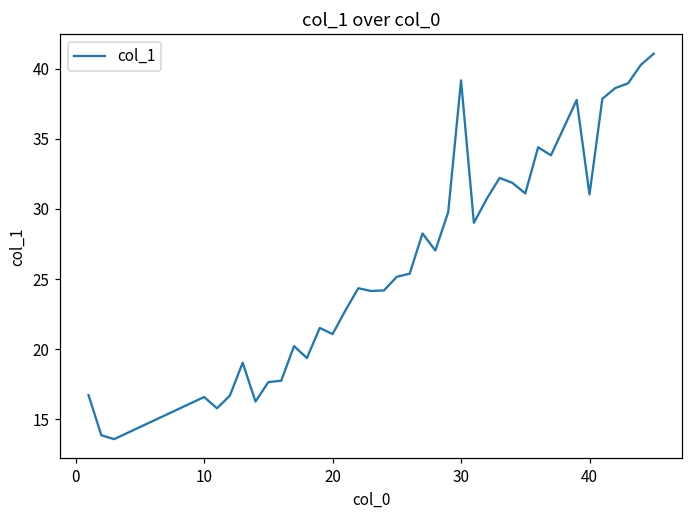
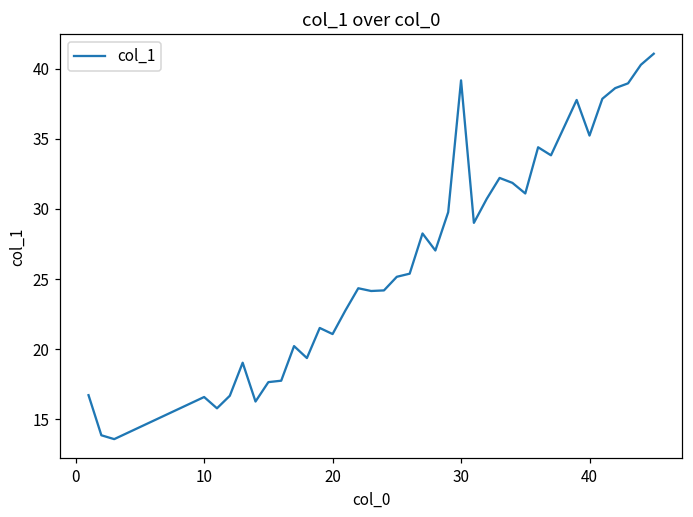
40: 31.0 -> 35.2
